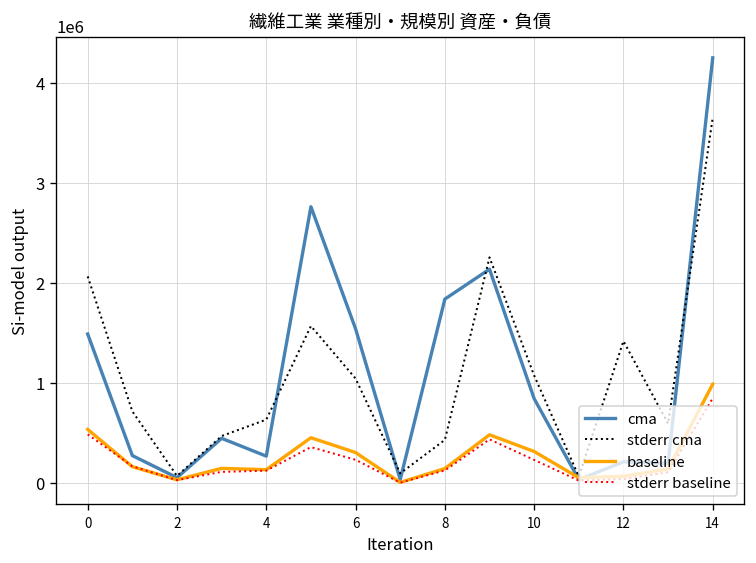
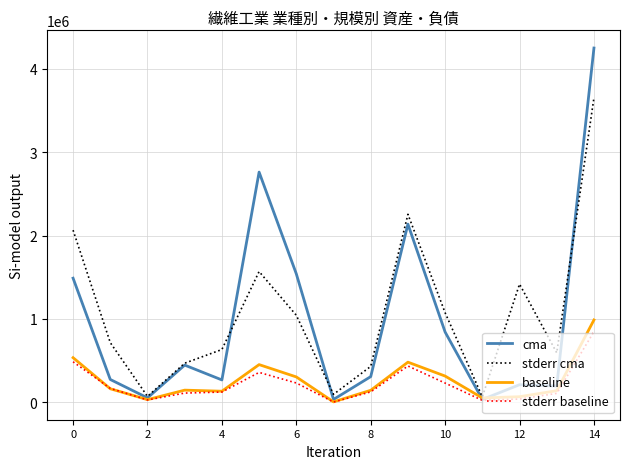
cma, 8: 1800000 -> 300000
